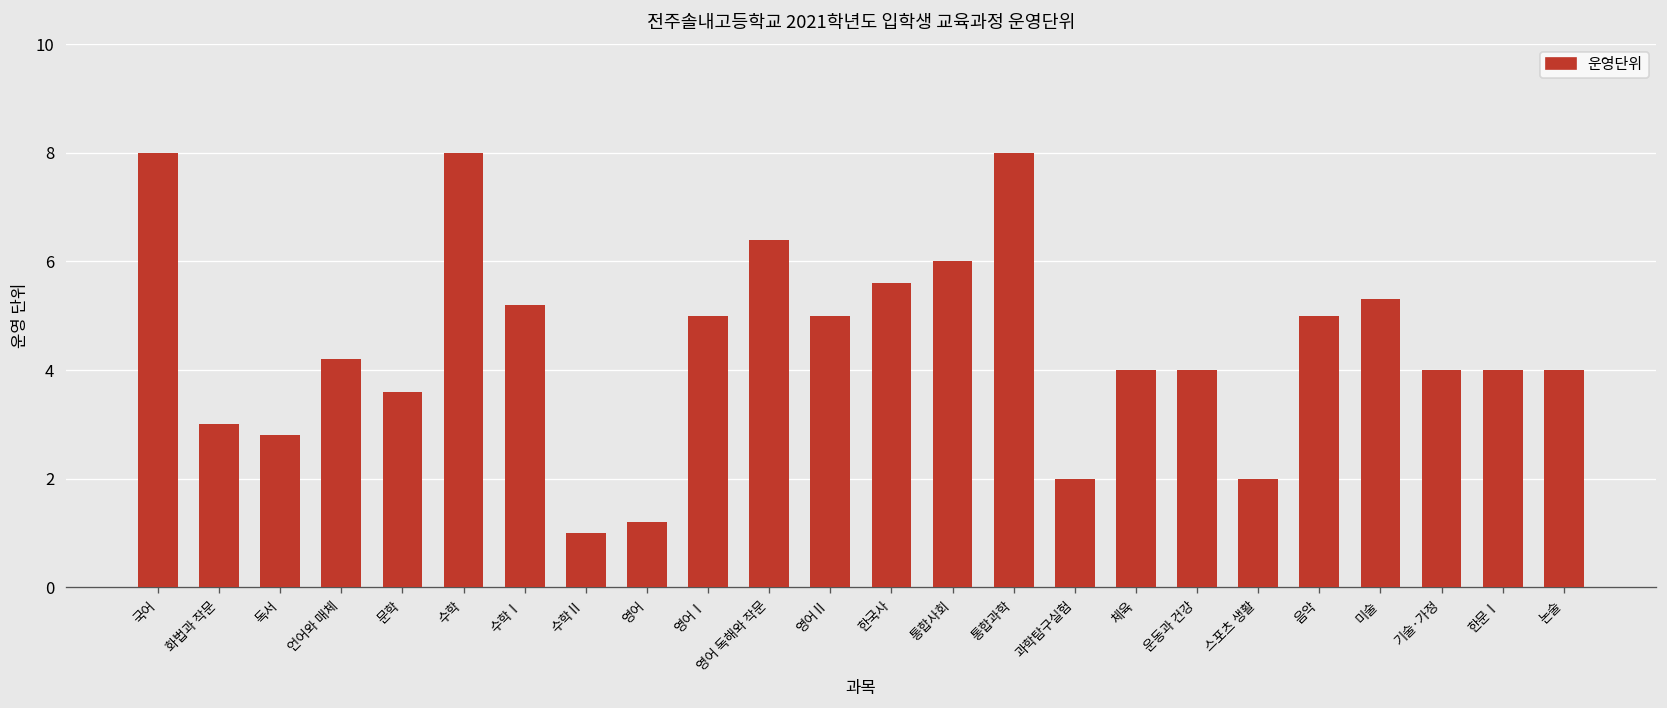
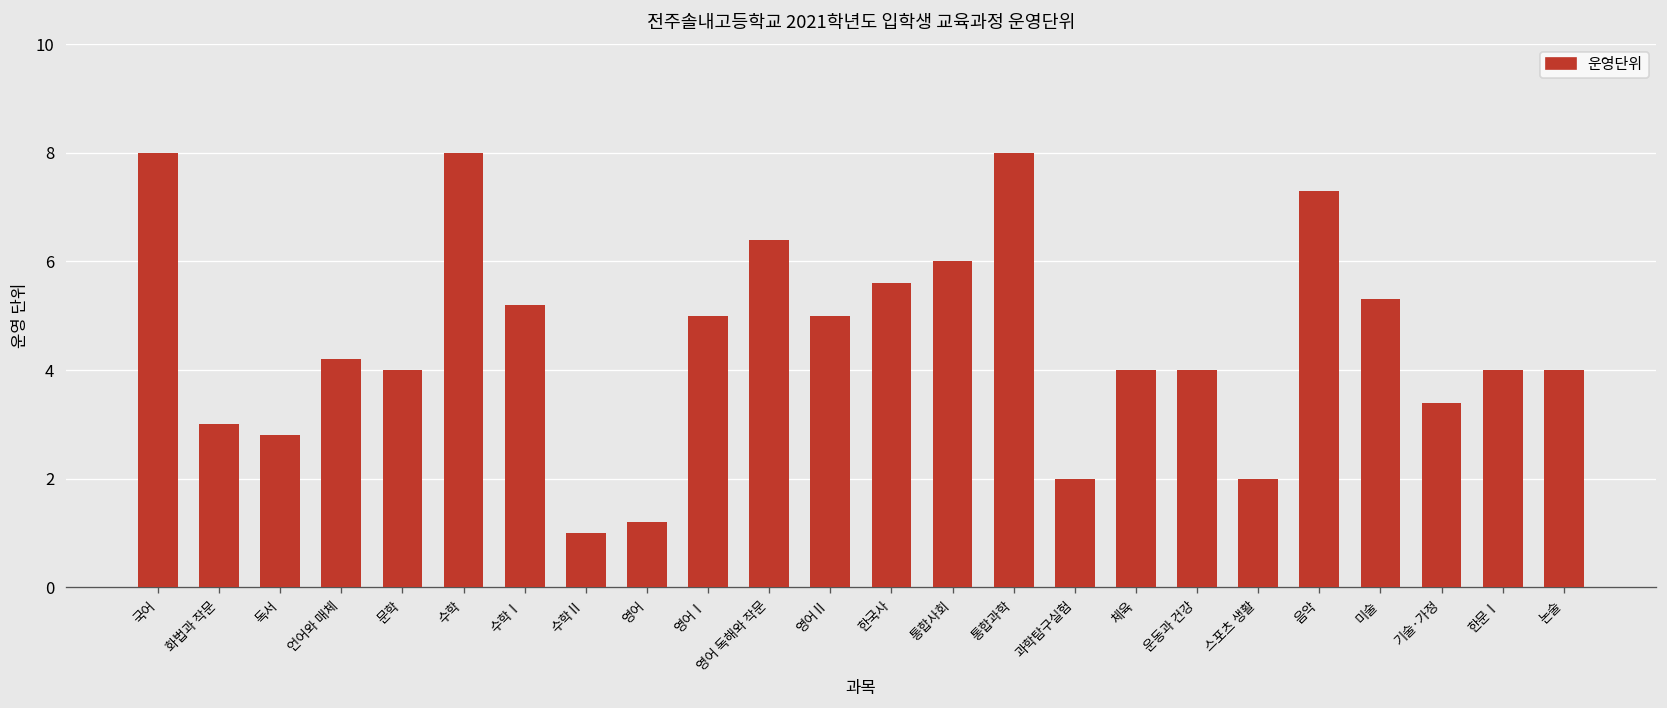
문학: 3.6 -> 4.0
음악: 5.0 -> 7.3
기술·가정: 4.0 -> 3.4
